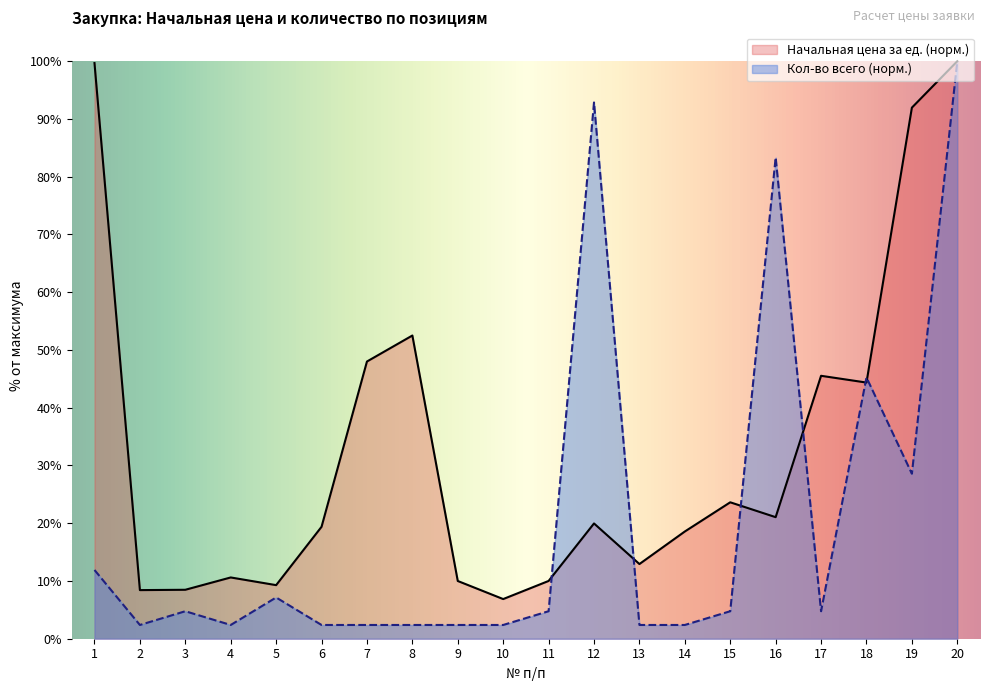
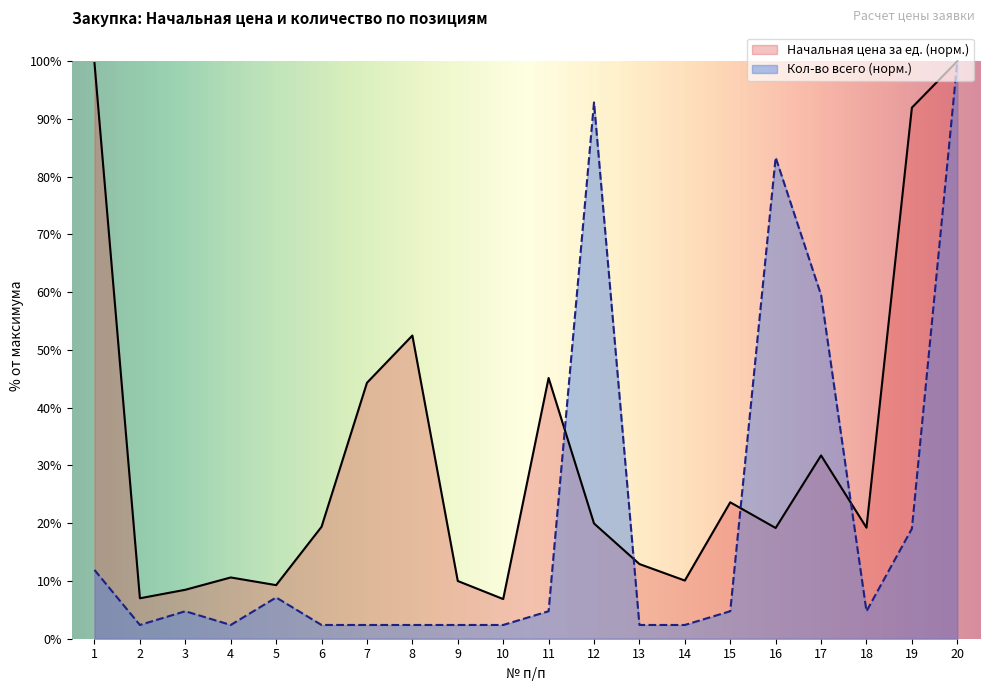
Начальная цена за ед. (норм.), 2: 8% -> 7%
Начальная цена за ед. (норм.), 7: 48% -> 44%
Начальная цена за ед. (норм.), 11: 10% -> 45%
Начальная цена за ед. (норм.), 14: 19% -> 10%
Начальная цена за ед. (норм.), 16: 21% -> 19%
Начальная цена за ед. (норм.), 17: 46% -> 32%
Кол-во всего (норм.), 17: 5% -> 60%
Начальная цена за ед. (норм.), 18: 44% -> 19%
Кол-во всего (норм.), 18: 45% -> 5%
Кол-во всего (норм.), 19: 29% -> 19%
